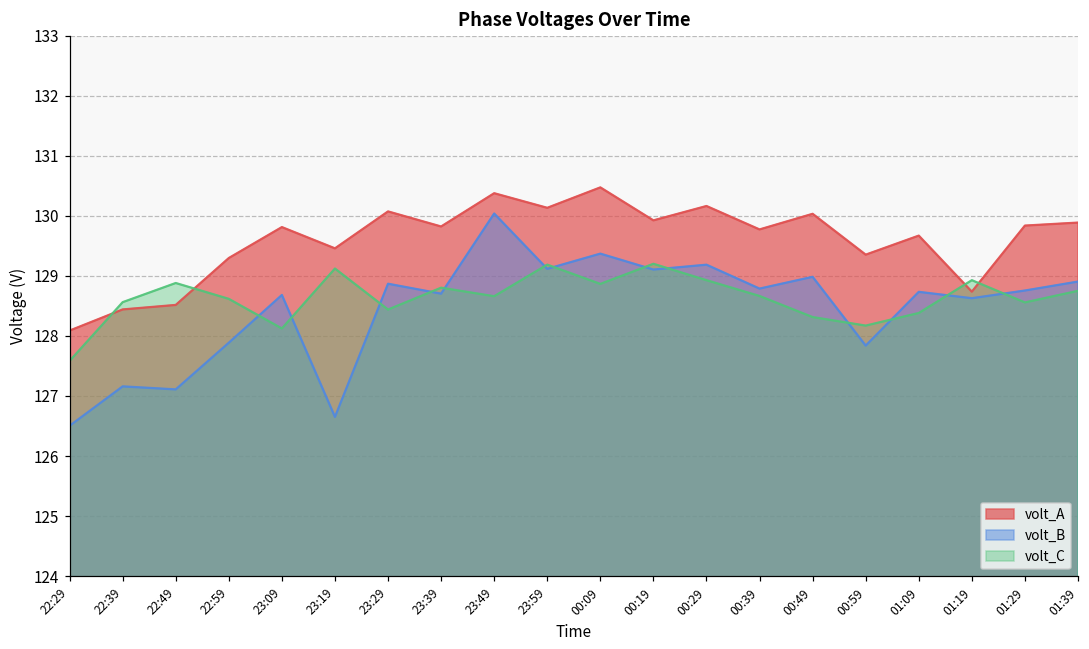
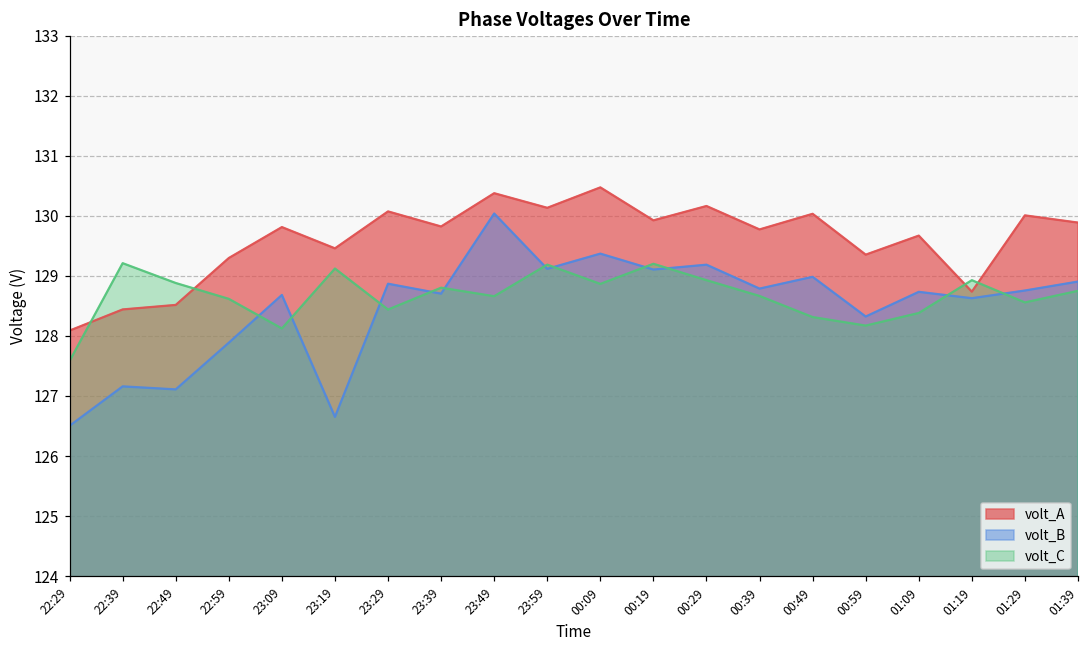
volt_C, 22:39: 128.6 -> 129.2
volt_B, 00:59: 127.8 -> 128.3
volt_A, 01:29: 129.8 -> 130.0
